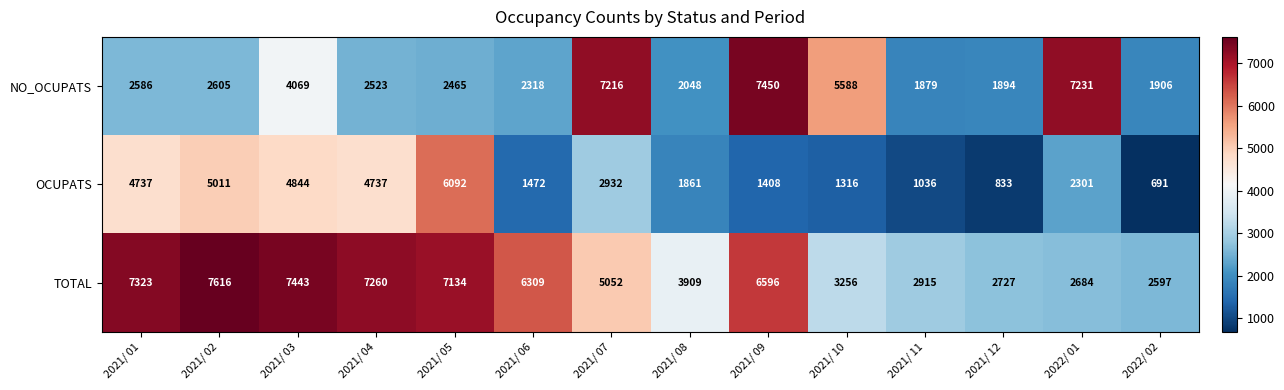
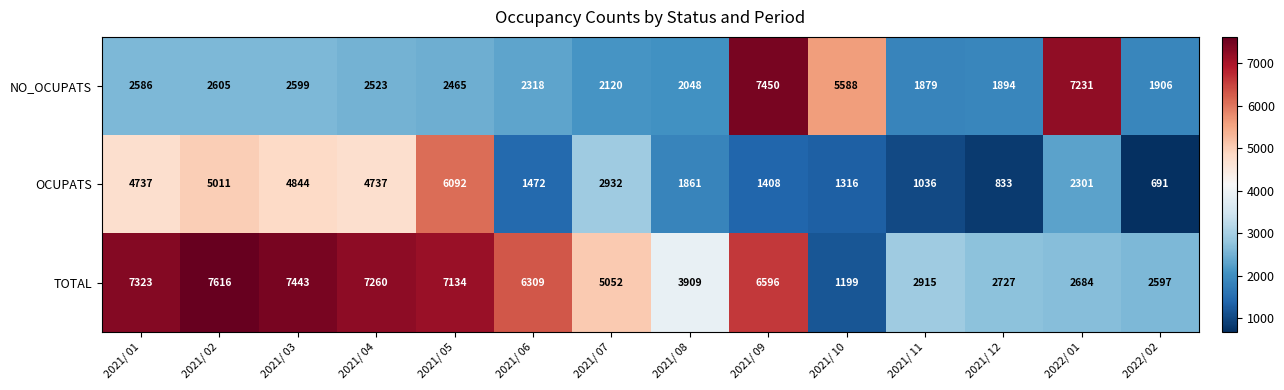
NO_OCUPATS, 2021/ 03: 4069 -> 2599
NO_OCUPATS, 2021/ 07: 7216 -> 2120
TOTAL, 2021/ 10: 3256 -> 1199
